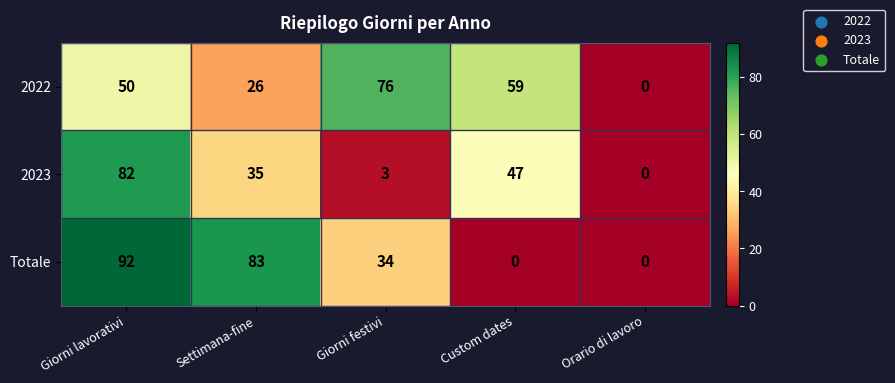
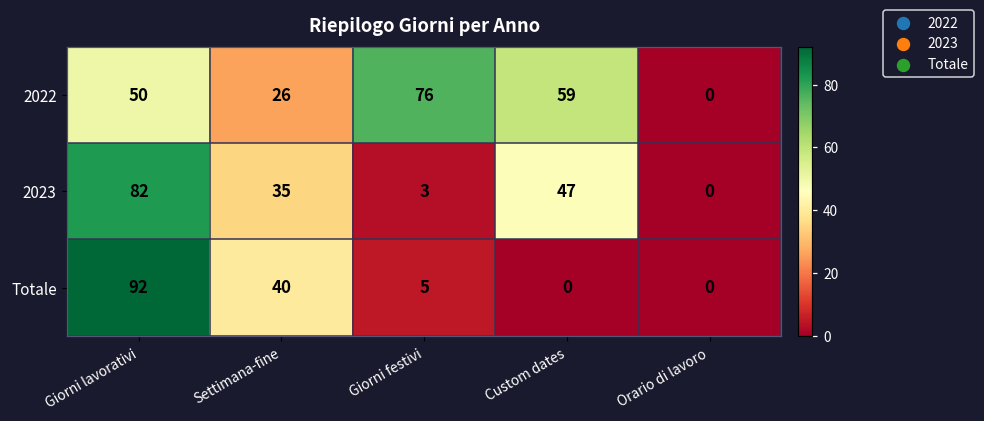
Totale, Settimana-fine: 83 -> 40
Totale, Giorni festivi: 34 -> 5
